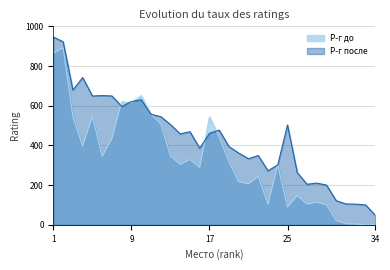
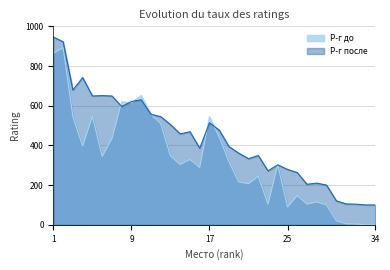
Р-г после, 17: 460 -> 510
Р-г после, 25: 500 -> 280
Р-г после, 34: 50 -> 100
